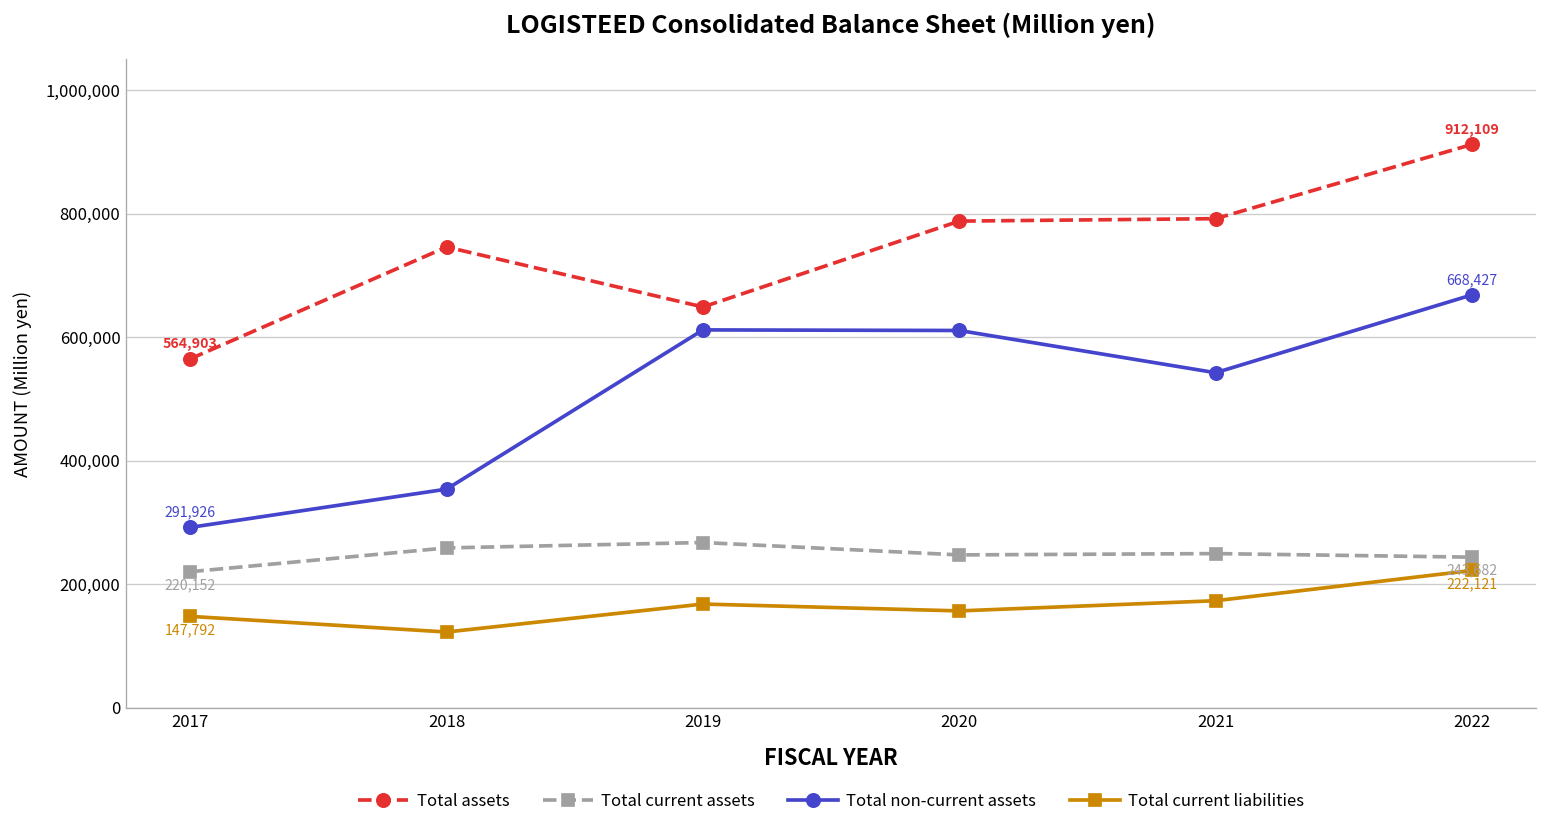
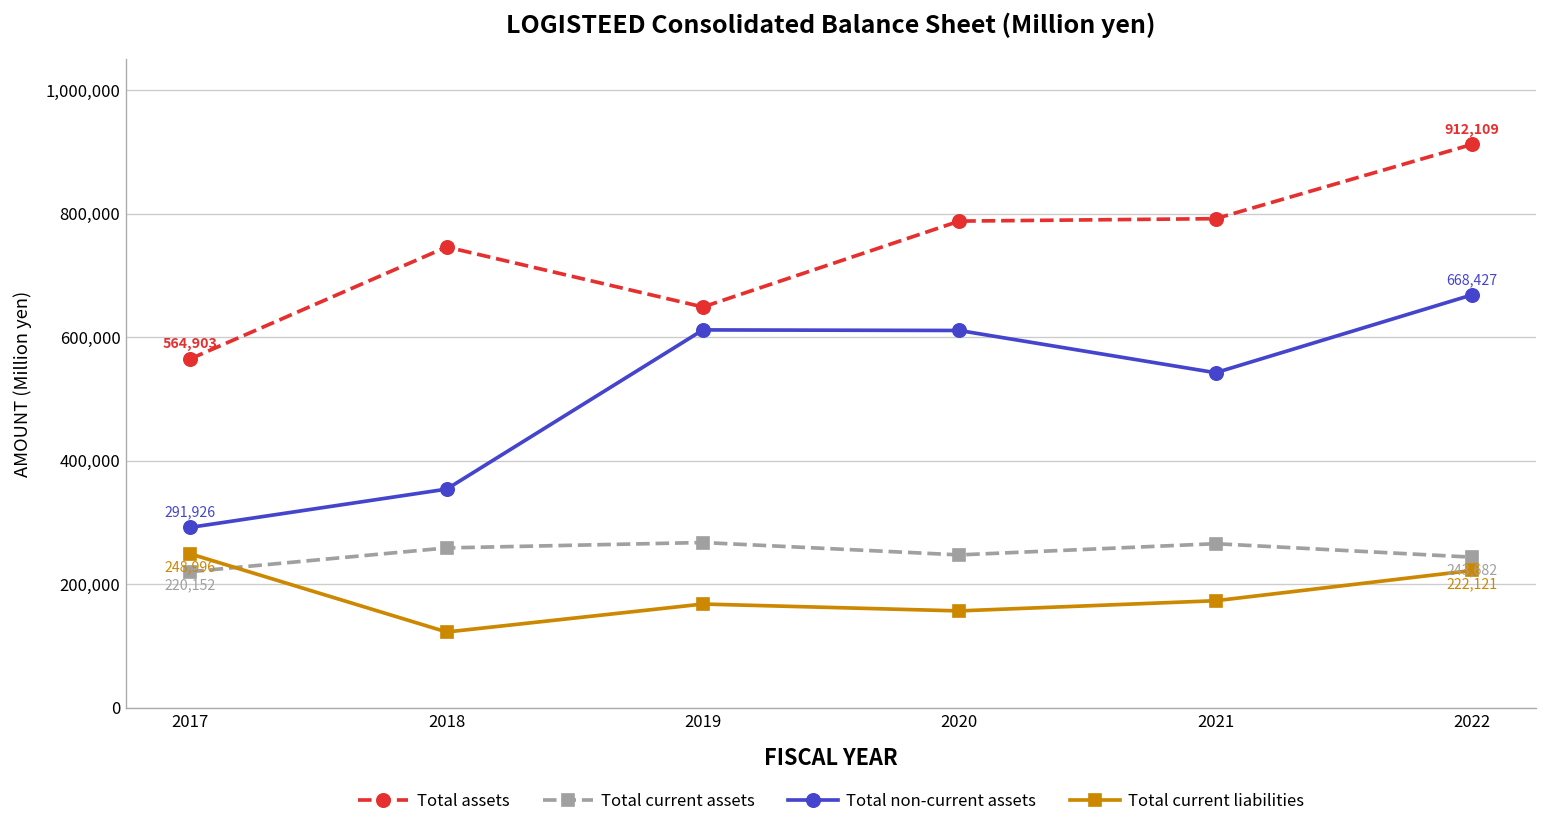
Total current liabilities, 2017: 147,792 -> 248,996
Total current assets, 2021: 250,000 -> 270,000
